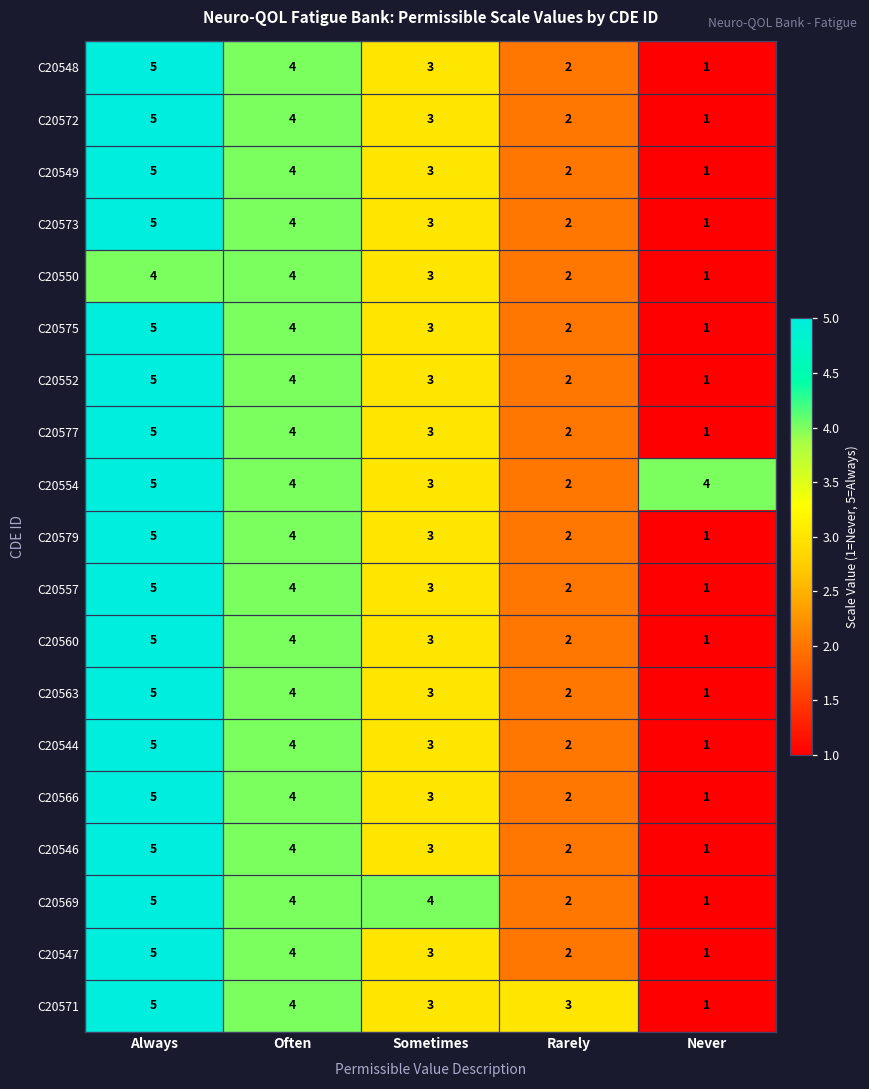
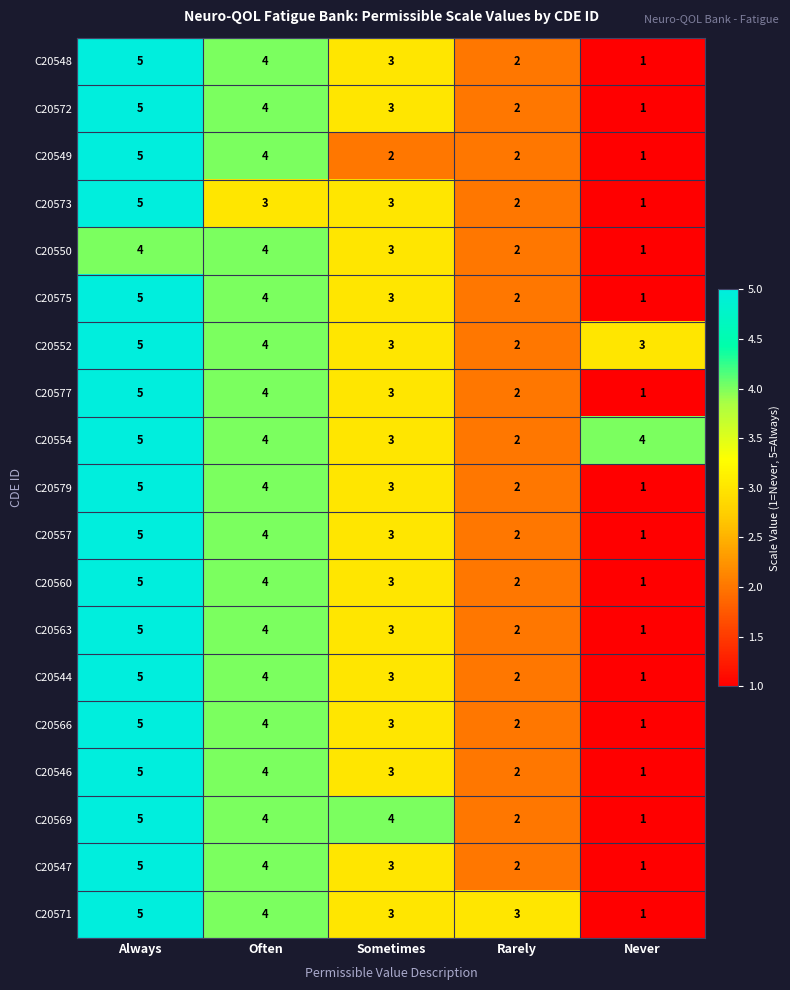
C20549, Sometimes: 3 -> 2
C20573, Often: 4 -> 3
C20552, Never: 1 -> 3
